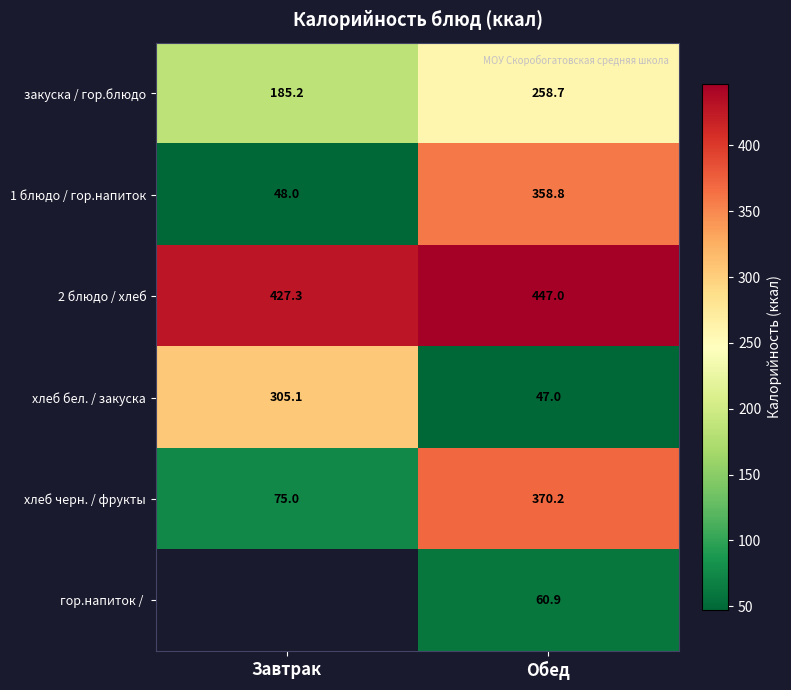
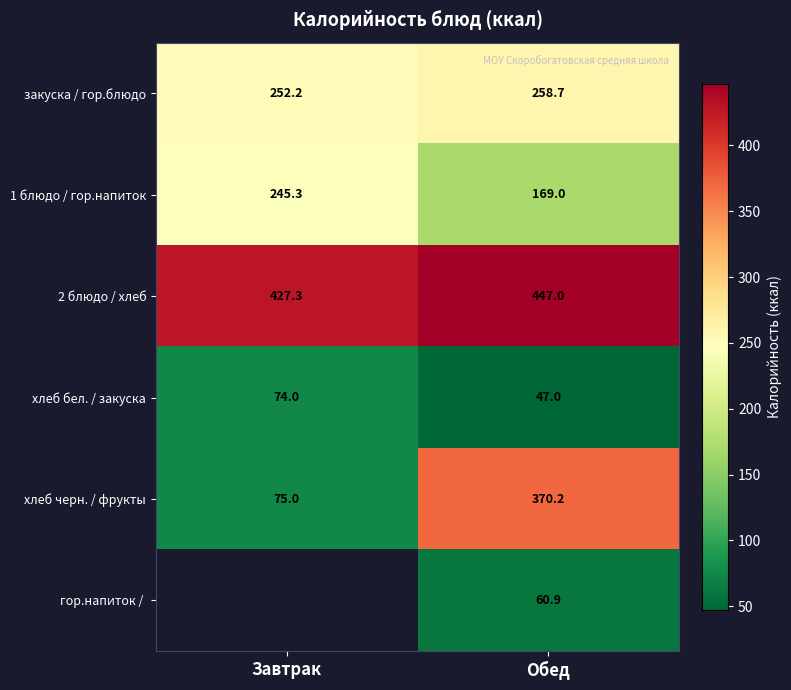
закуска / гор.блюдо, Завтрак: 185.2 -> 252.2
1 блюдо / гор.напиток, Завтрак: 48.0 -> 245.3
1 блюдо / гор.напиток, Обед: 358.8 -> 169.0
хлеб бел. / закуска, Завтрак: 305.1 -> 74.0
